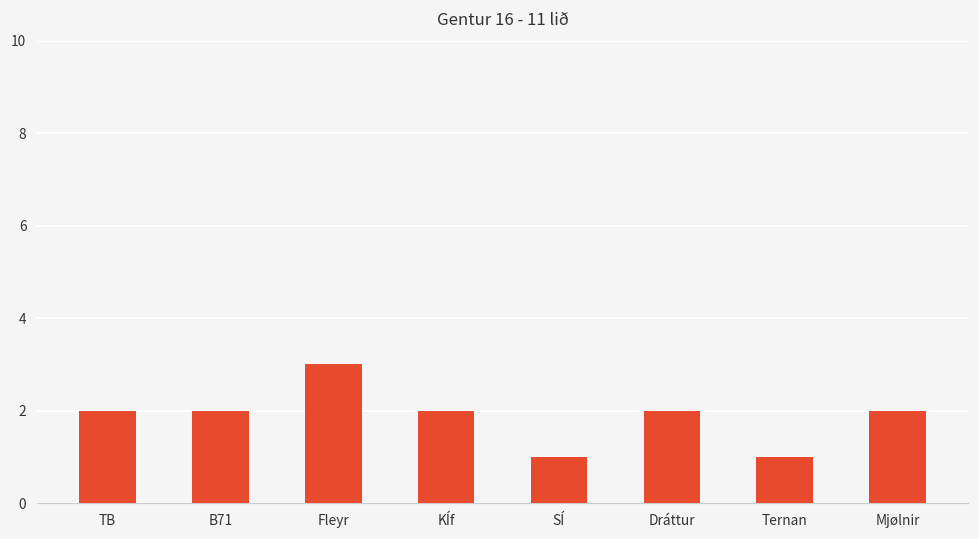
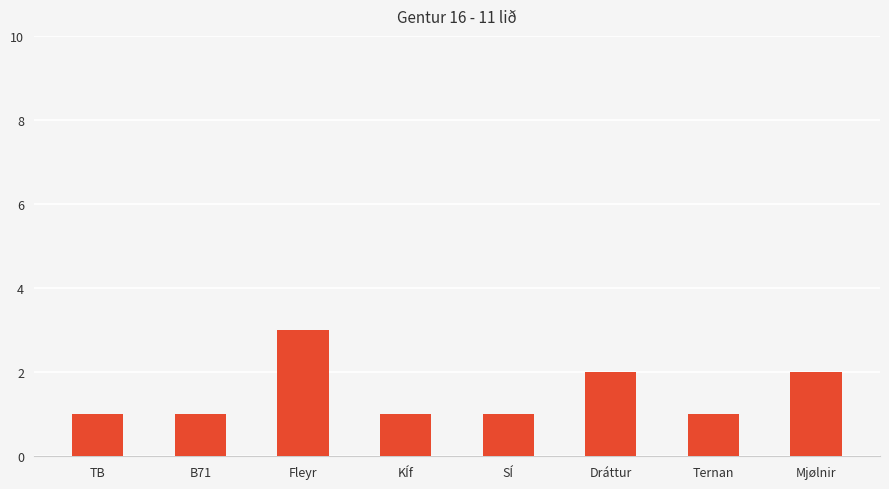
TB: 2 -> 1
B71: 2 -> 1
KÍf: 2 -> 1
